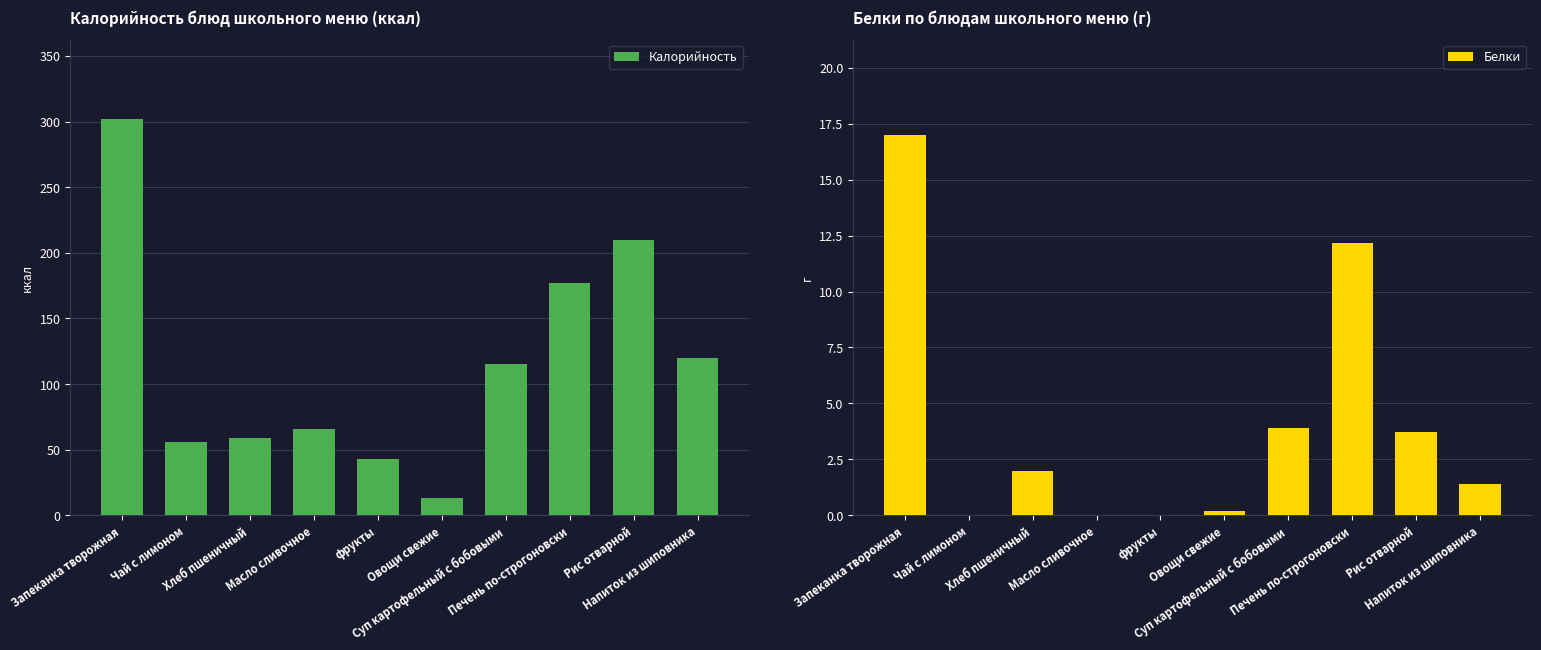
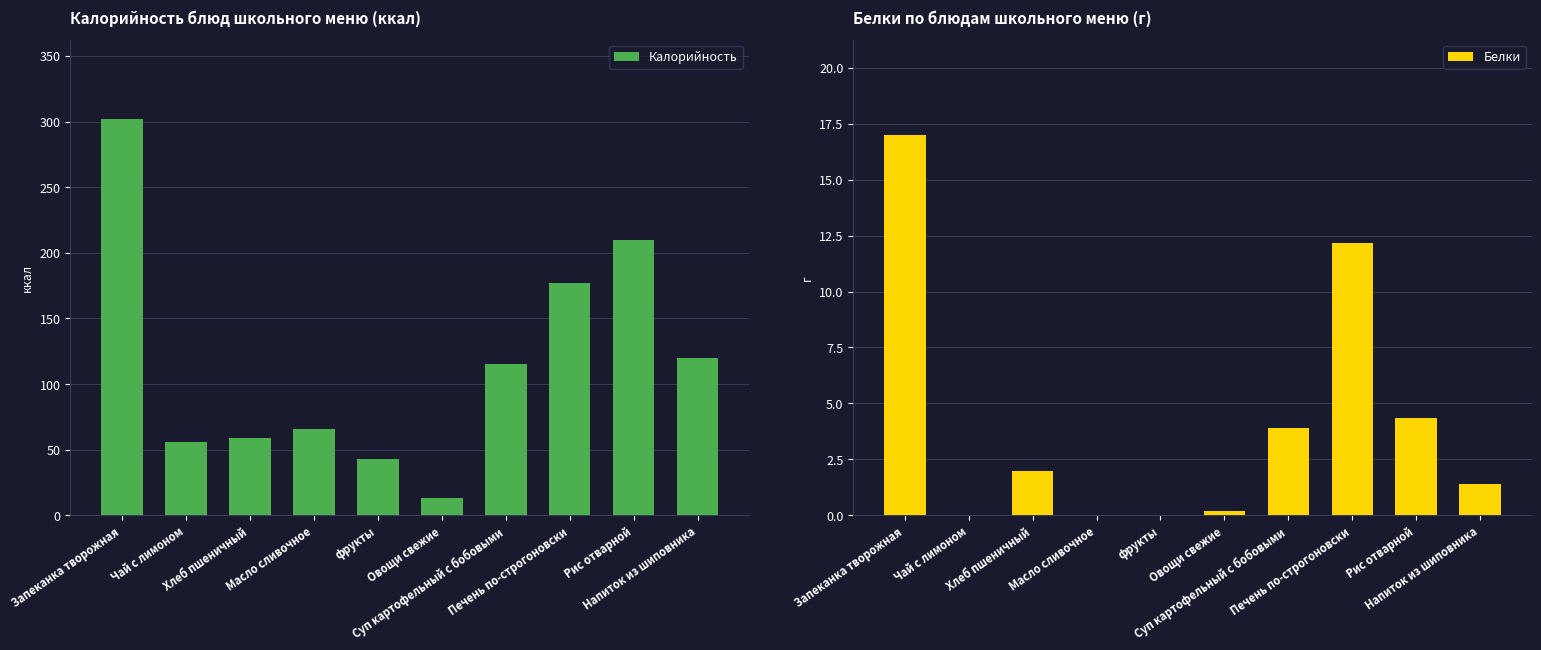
Белки по блюдам школьного меню (г), Рис отварной: 3.7 -> 4.4
